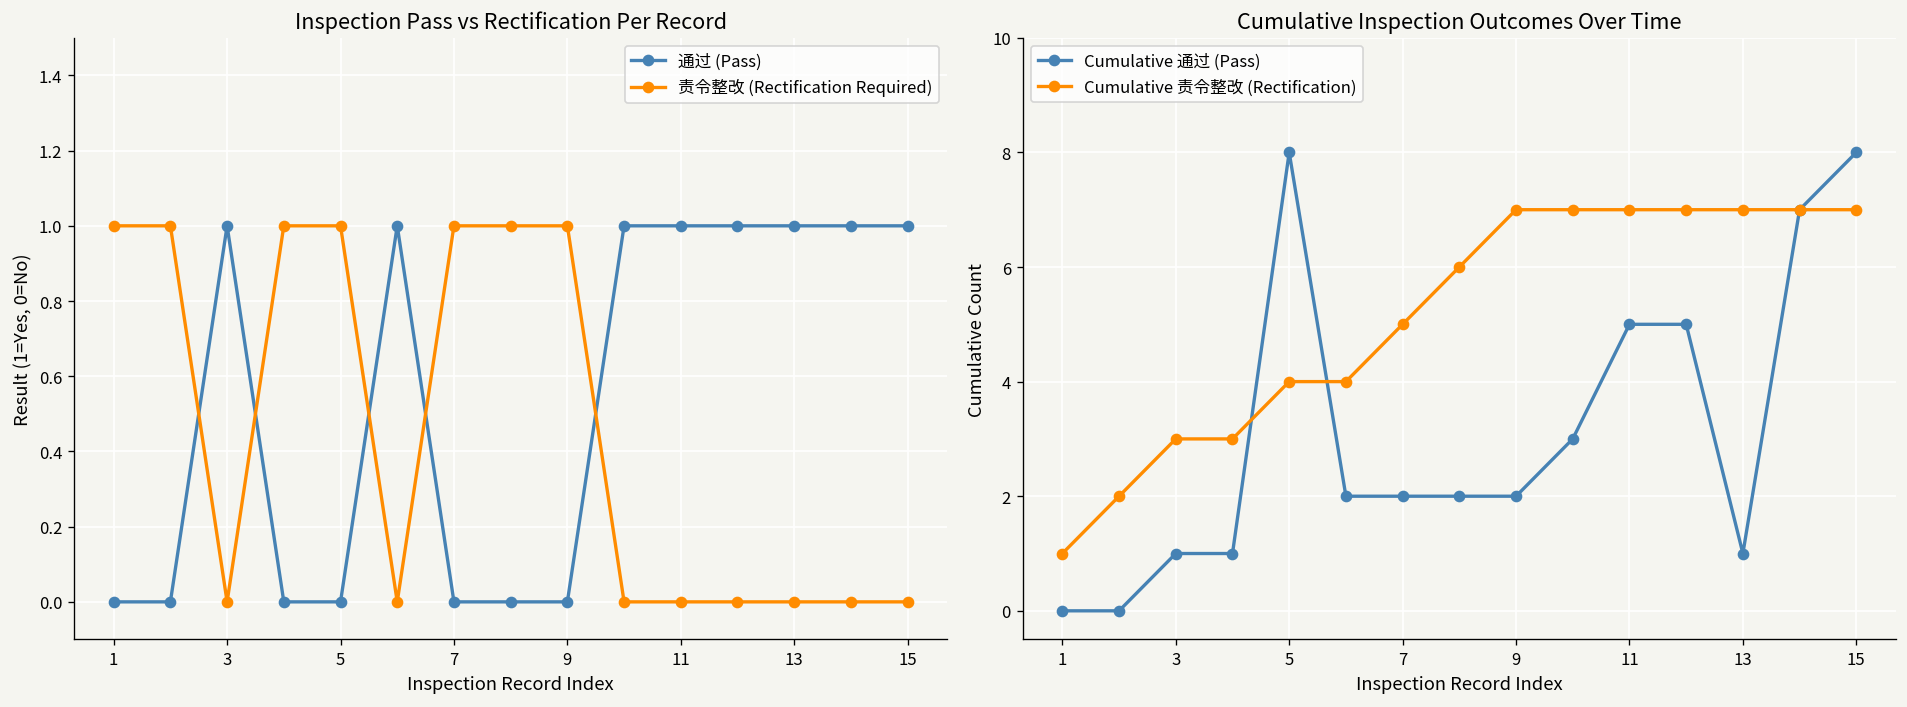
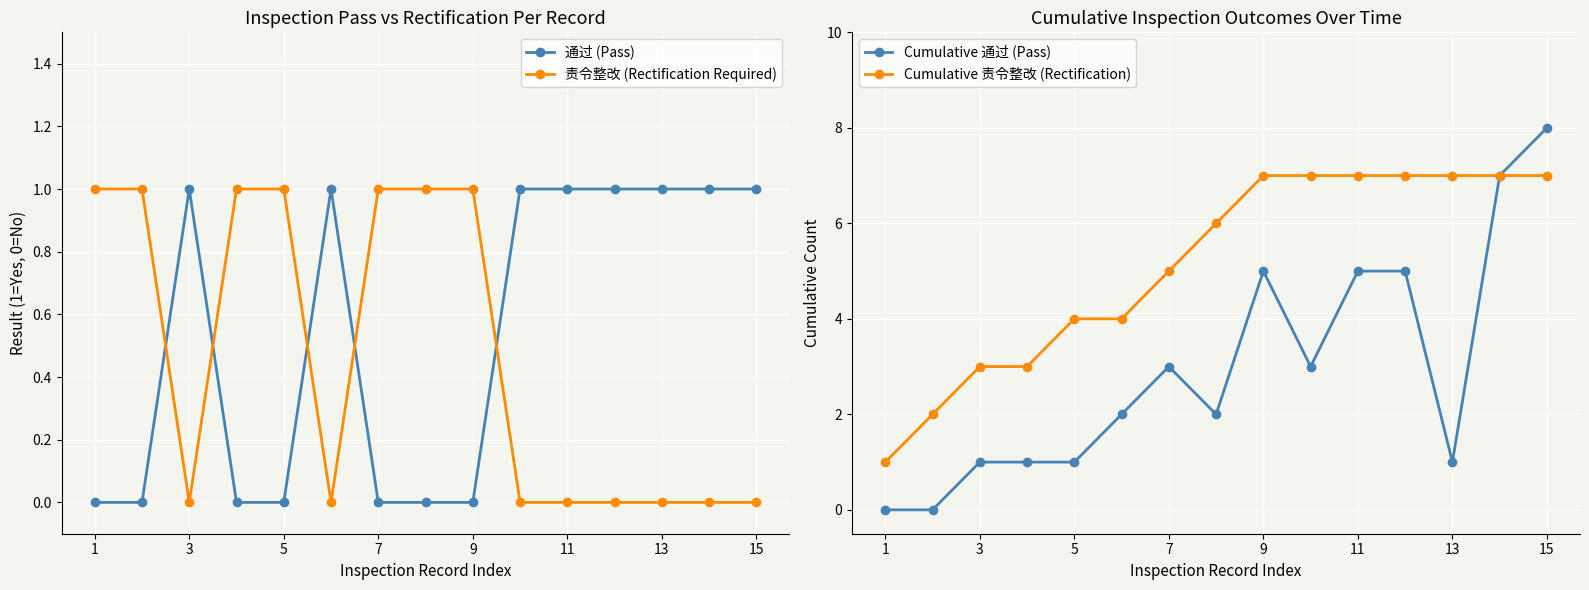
Cumulative Inspection Outcomes Over Time, Cumulative 通过 (Pass), 5: 8 -> 1
Cumulative Inspection Outcomes Over Time, Cumulative 通过 (Pass), 7: 2 -> 3
Cumulative Inspection Outcomes Over Time, Cumulative 通过 (Pass), 9: 2 -> 5
